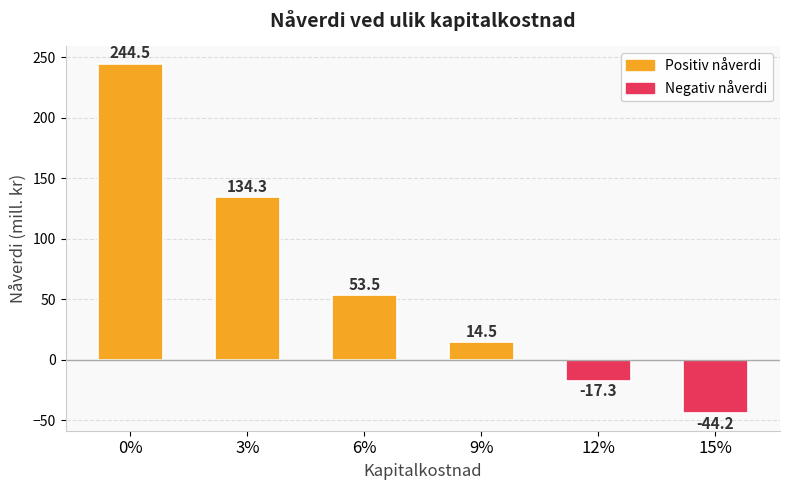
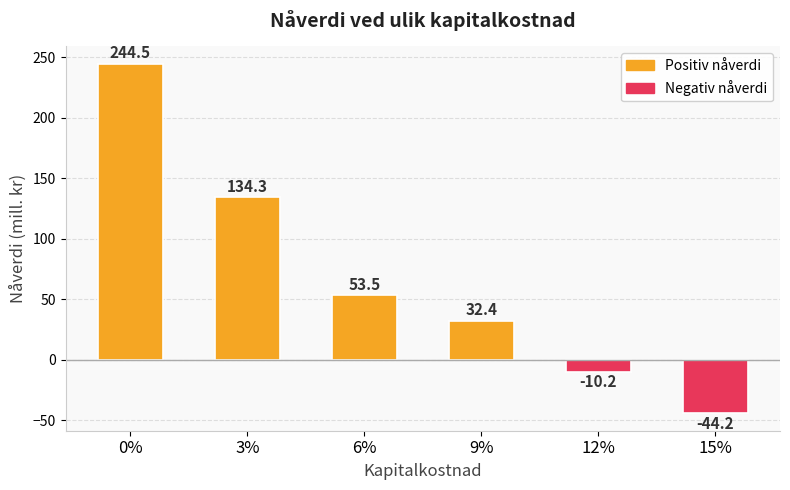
9%: 14.5 -> 32.4
12%: -17.3 -> -10.2
